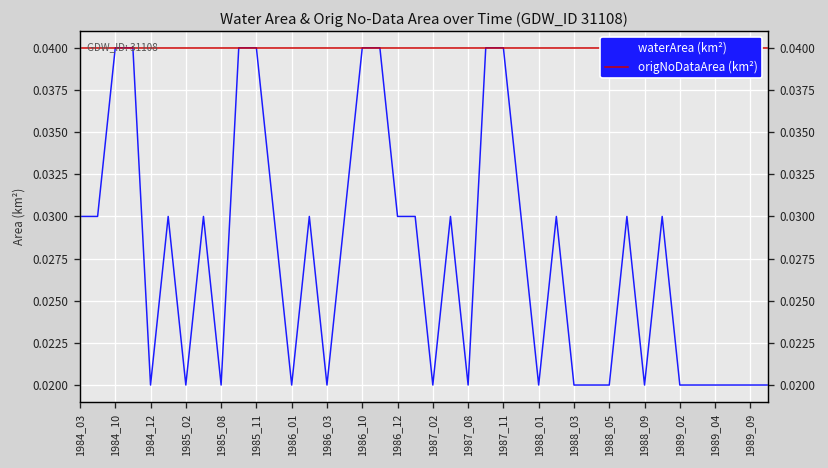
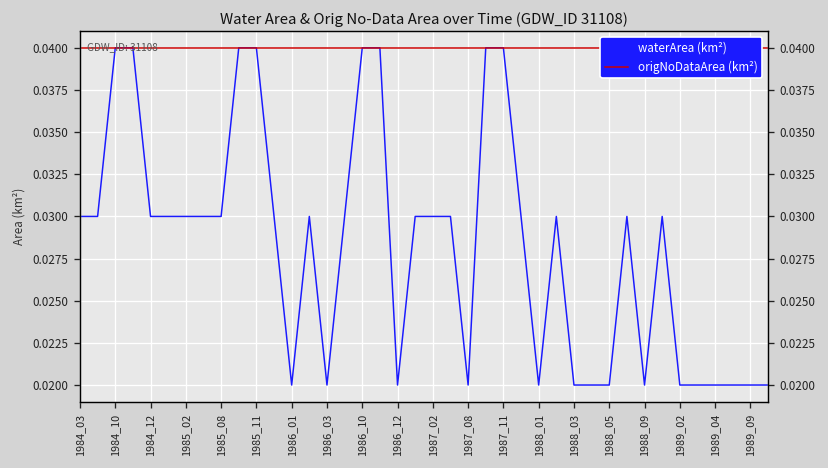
waterArea (km²), 1984_12: 0.02 -> 0.03
waterArea (km²), 1985_02: 0.02 -> 0.03
waterArea (km²), 1985_08: 0.02 -> 0.03
waterArea (km²), 1986_12: 0.03 -> 0.02
waterArea (km²), 1987_02: 0.02 -> 0.03
